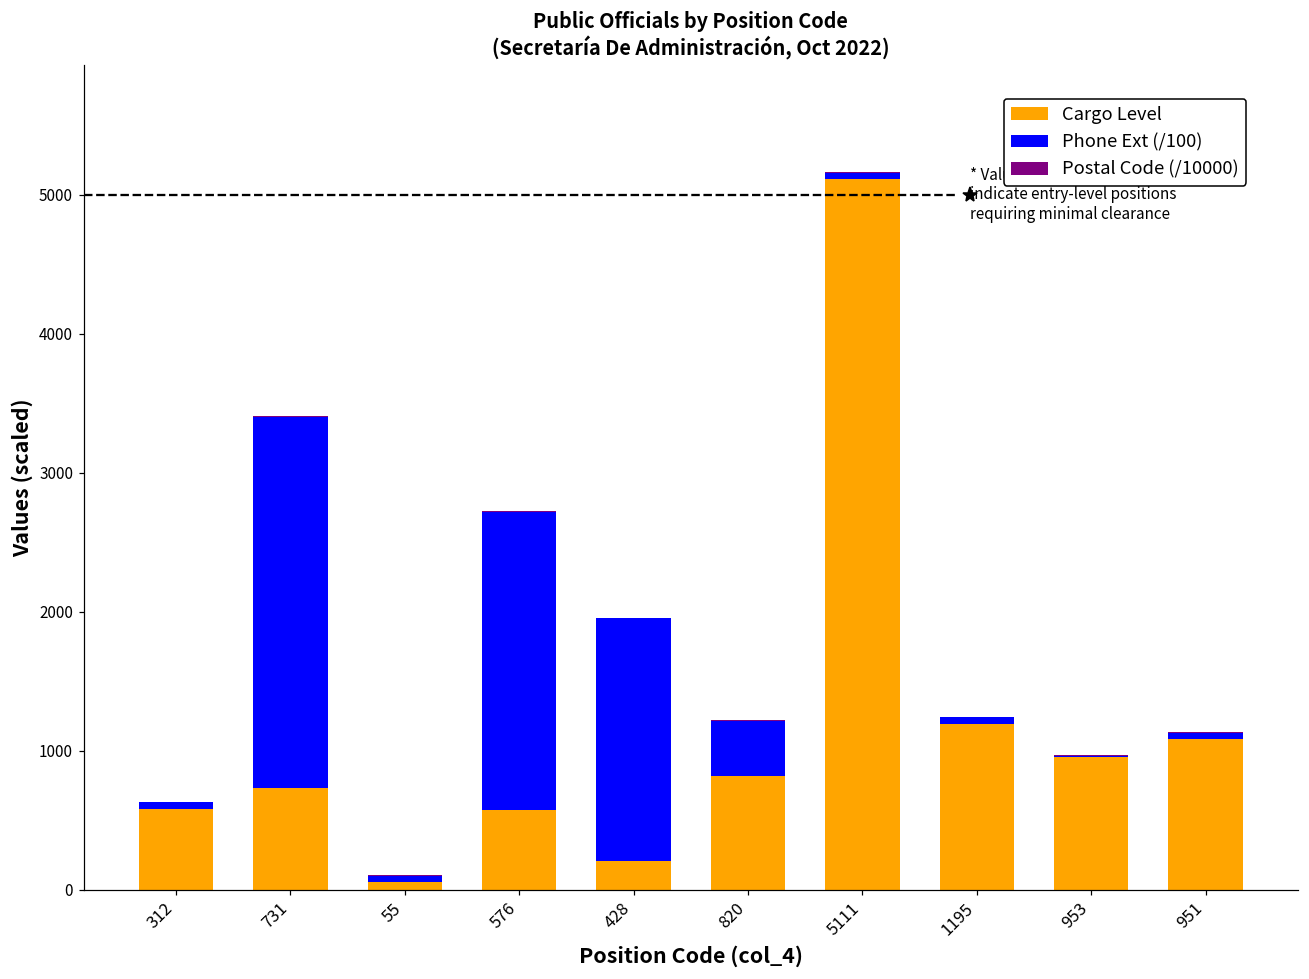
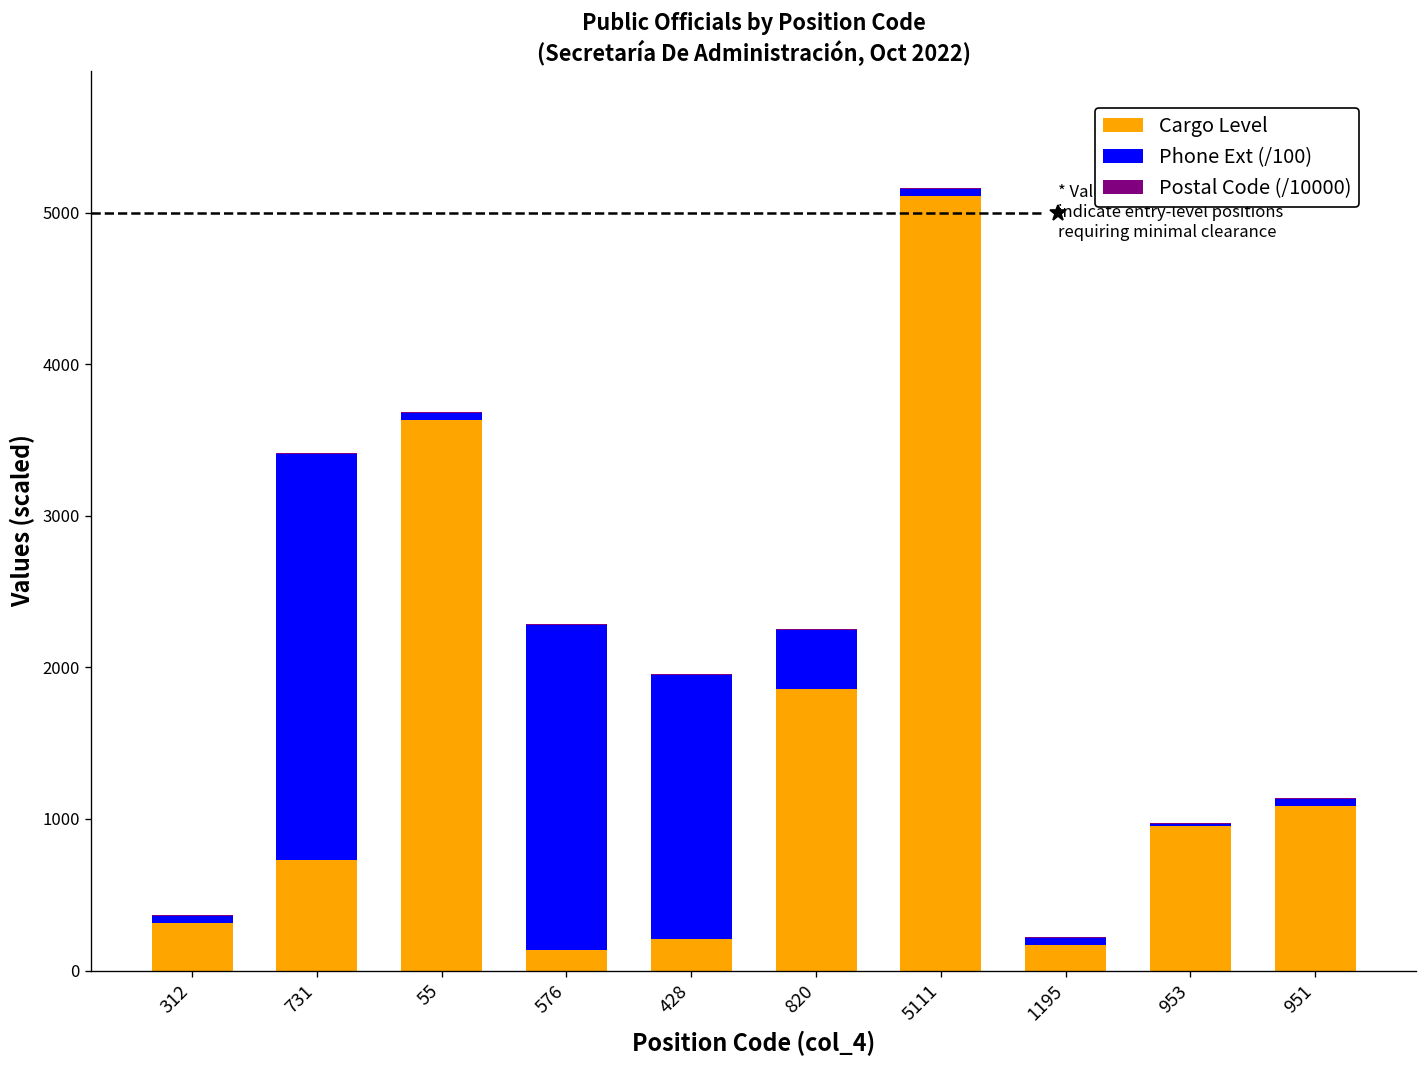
Cargo Level, 312: 580 -> 310
Cargo Level, 55: 60 -> 3630
Cargo Level, 576: 580 -> 140
Cargo Level, 820: 820 -> 1860
Cargo Level, 1195: 1200 -> 170
